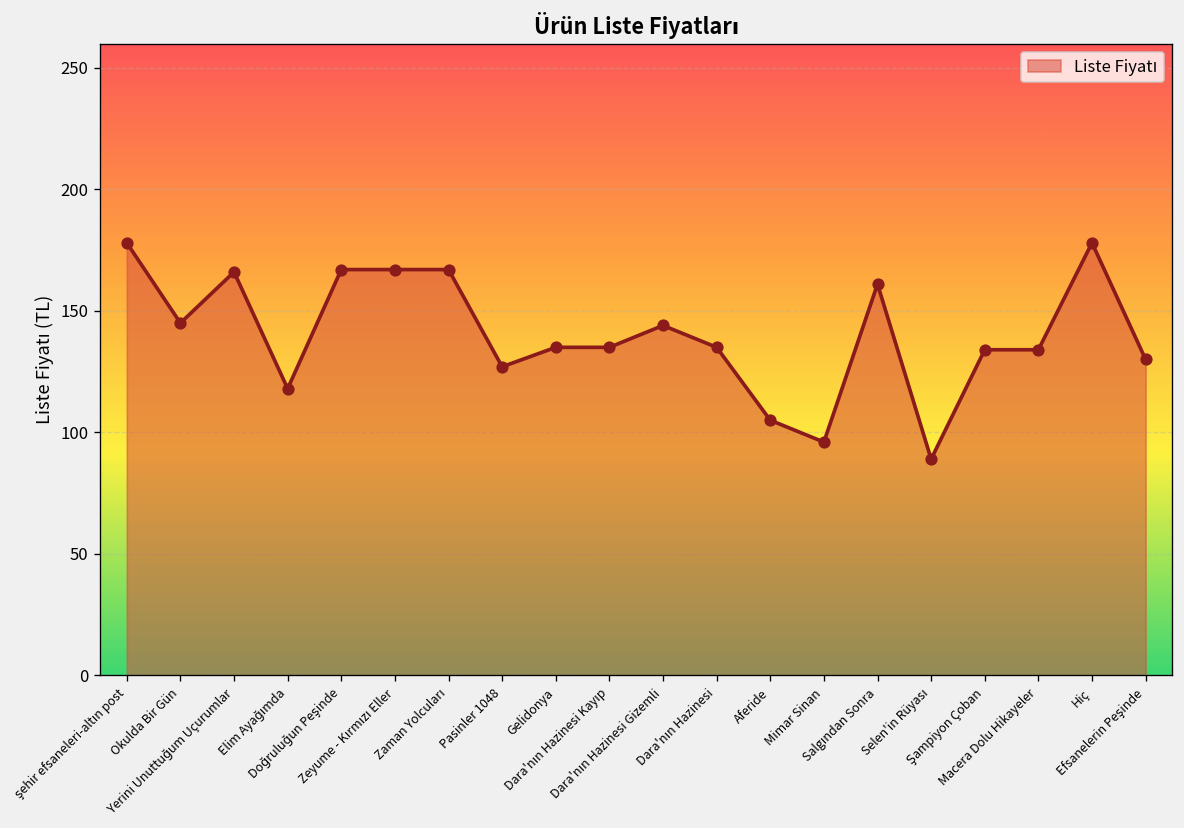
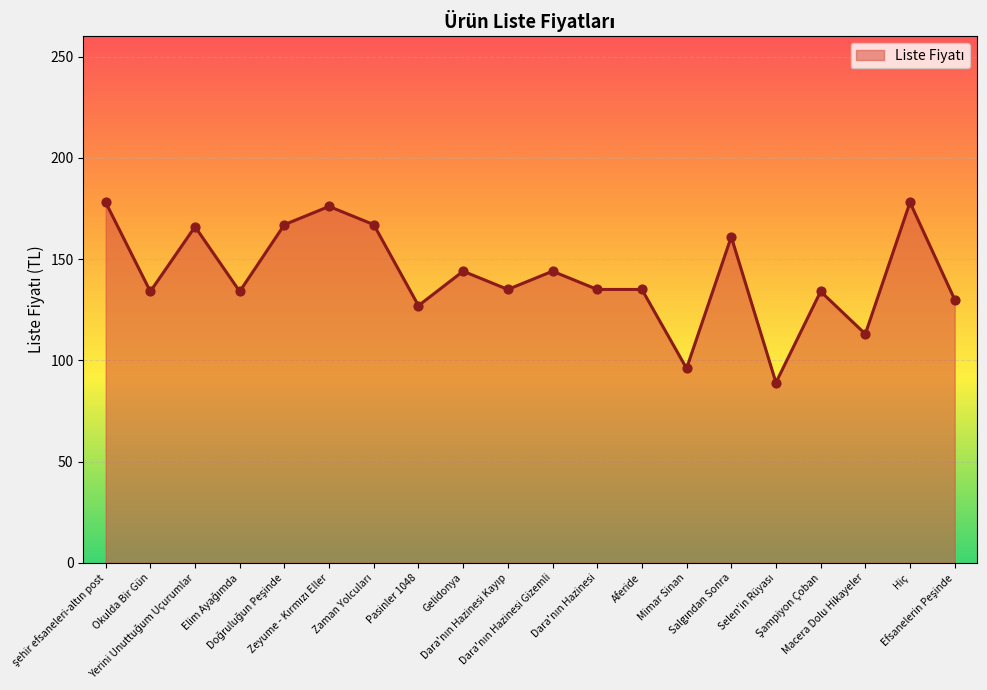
Okulda Bir Gün: 145 -> 134
Elim Ayağımda: 118 -> 134
Zeyume - Kırmızı Eller: 167 -> 176
Gelidonya: 135 -> 144
Aferide: 105 -> 135
Macera Dolu Hikayeler: 134 -> 113
